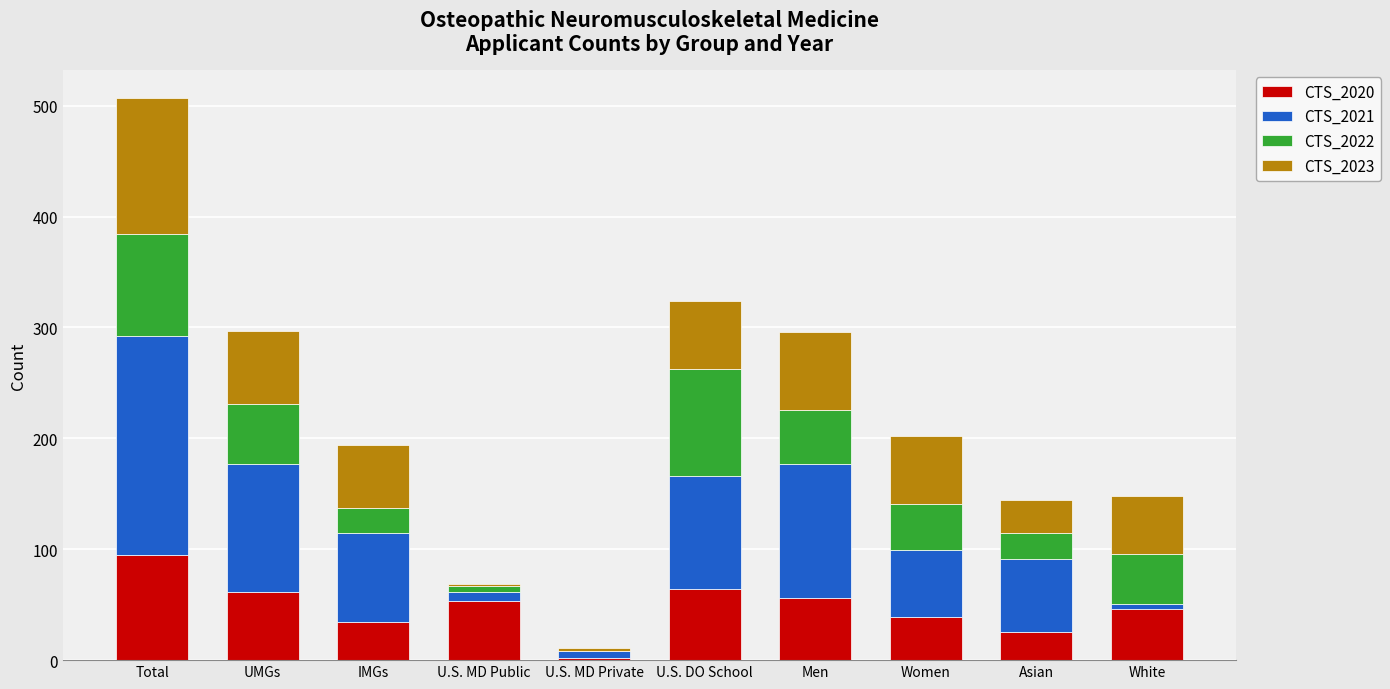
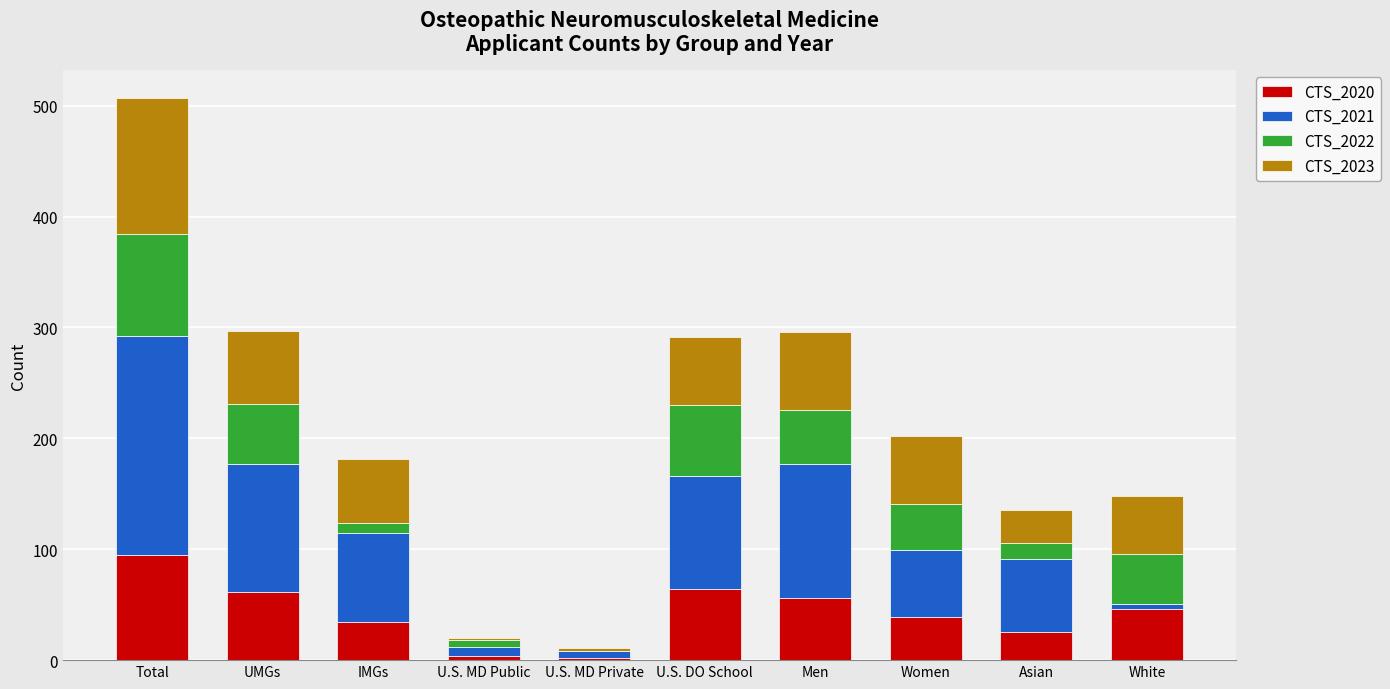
CTS_2022, IMGs: 22 -> 9
CTS_2020, U.S. MD Public: 53 -> 4
CTS_2022, U.S. DO School: 97 -> 64
CTS_2022, Asian: 24 -> 15
